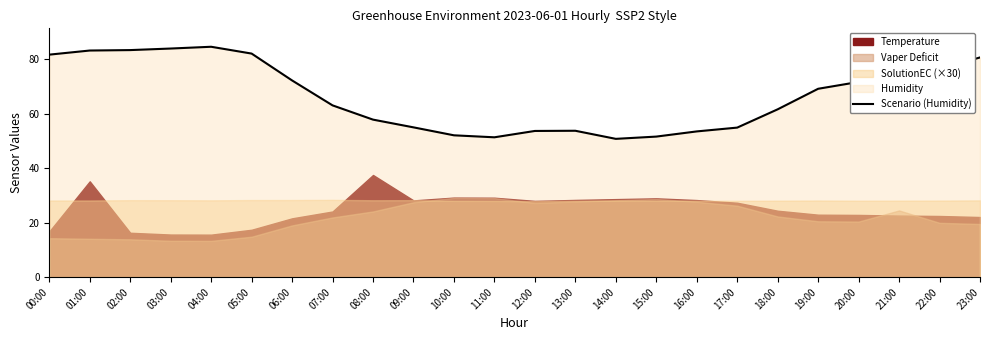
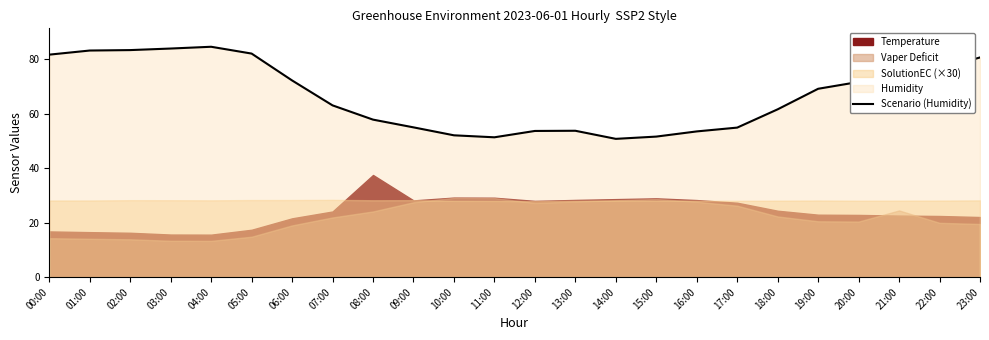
Temperature, 01:00: 35 -> 17
